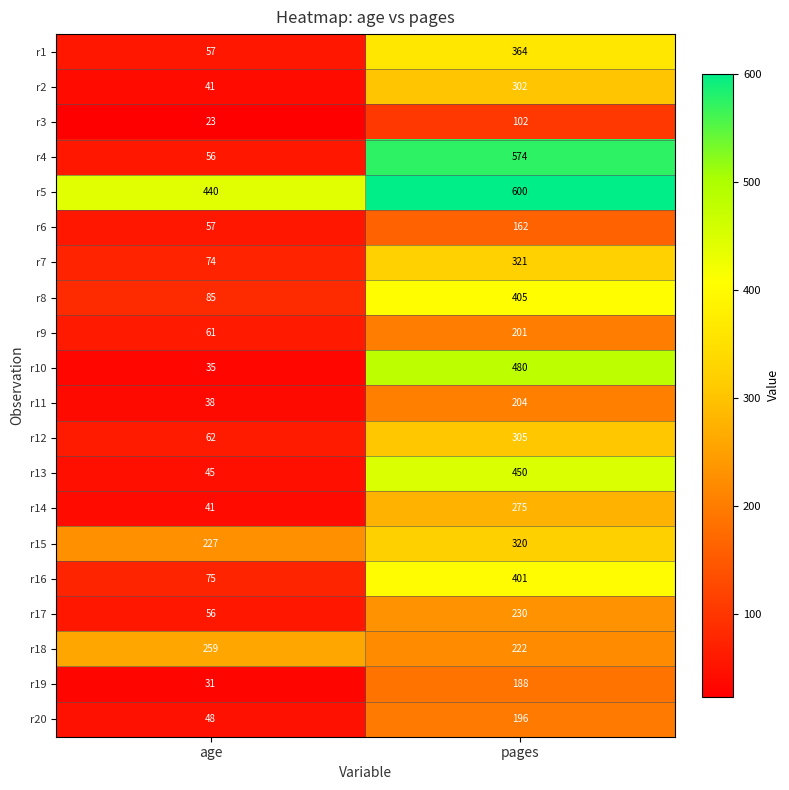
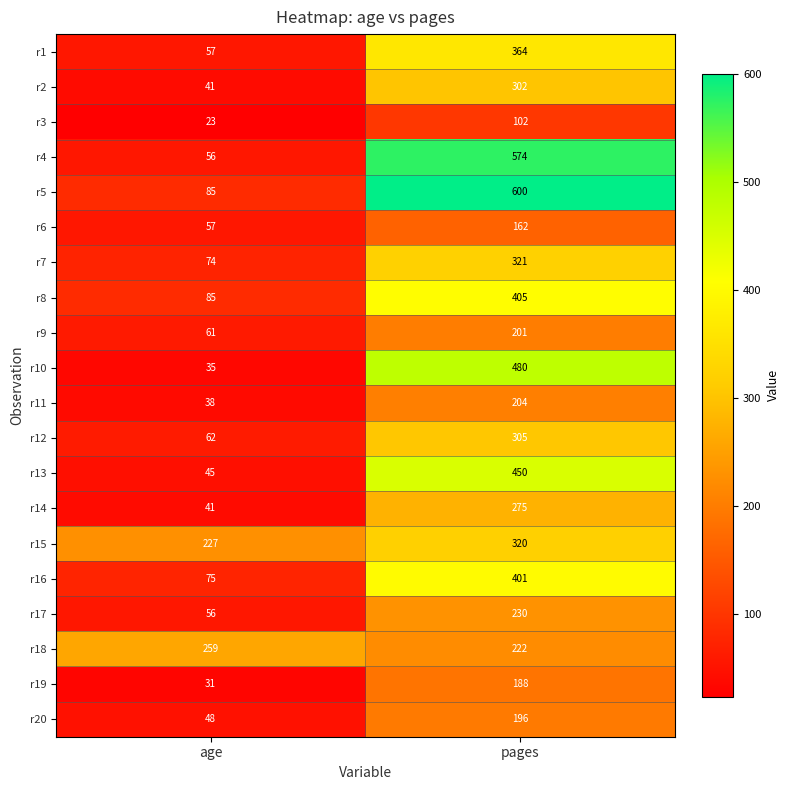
r5, age: 440 -> 85
